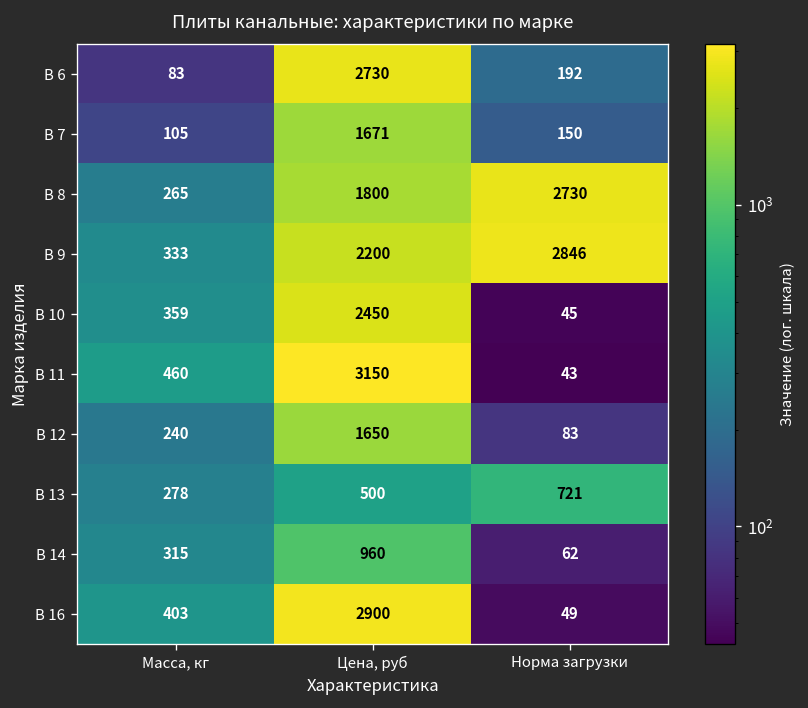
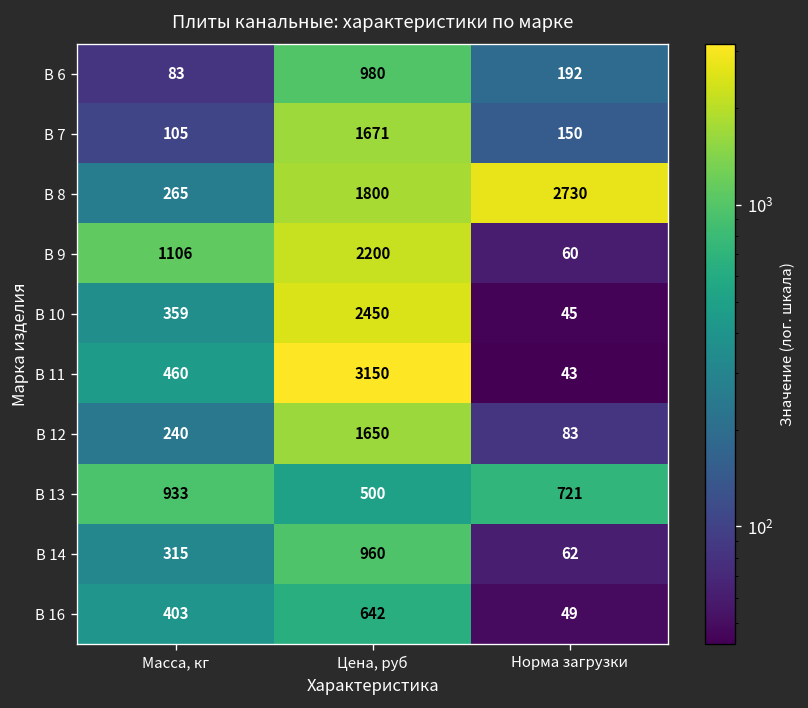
В 6, Цена, руб: 2730 -> 980
В 9, Масса, кг: 333 -> 1106
В 9, Норма загрузки: 2846 -> 60
В 13, Масса, кг: 278 -> 933
В 16, Цена, руб: 2900 -> 642
